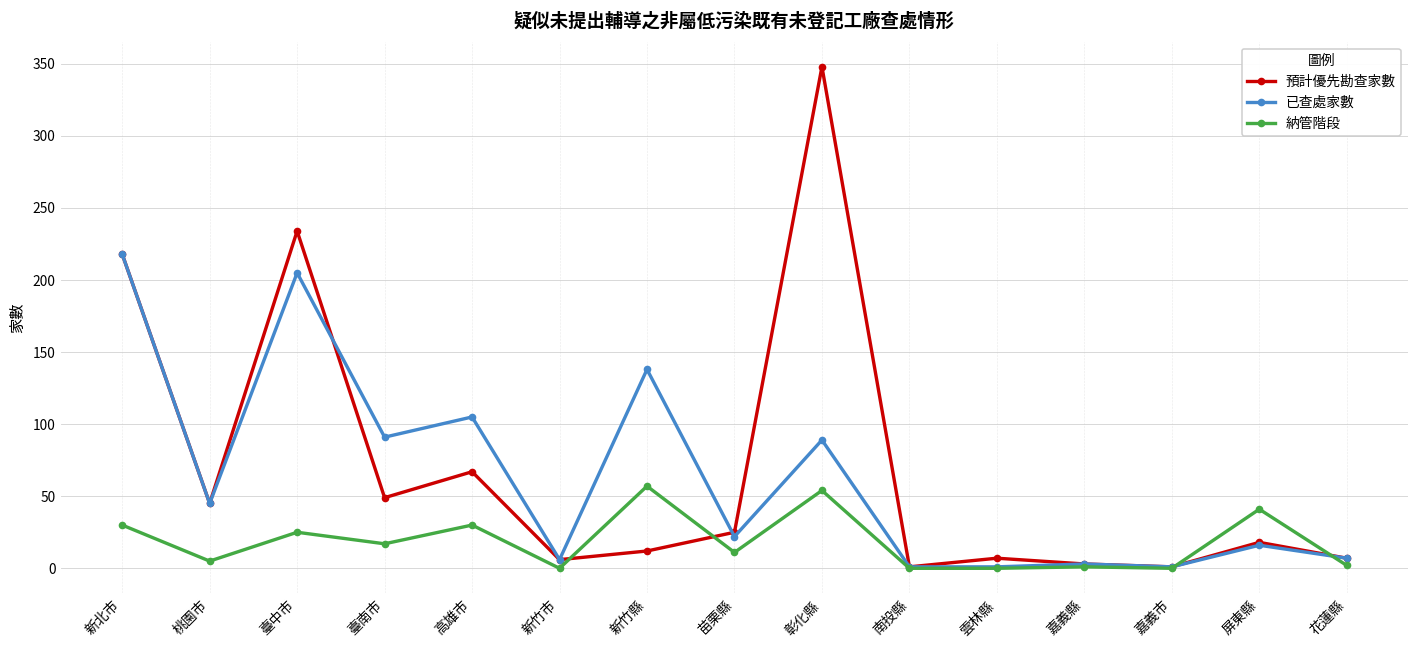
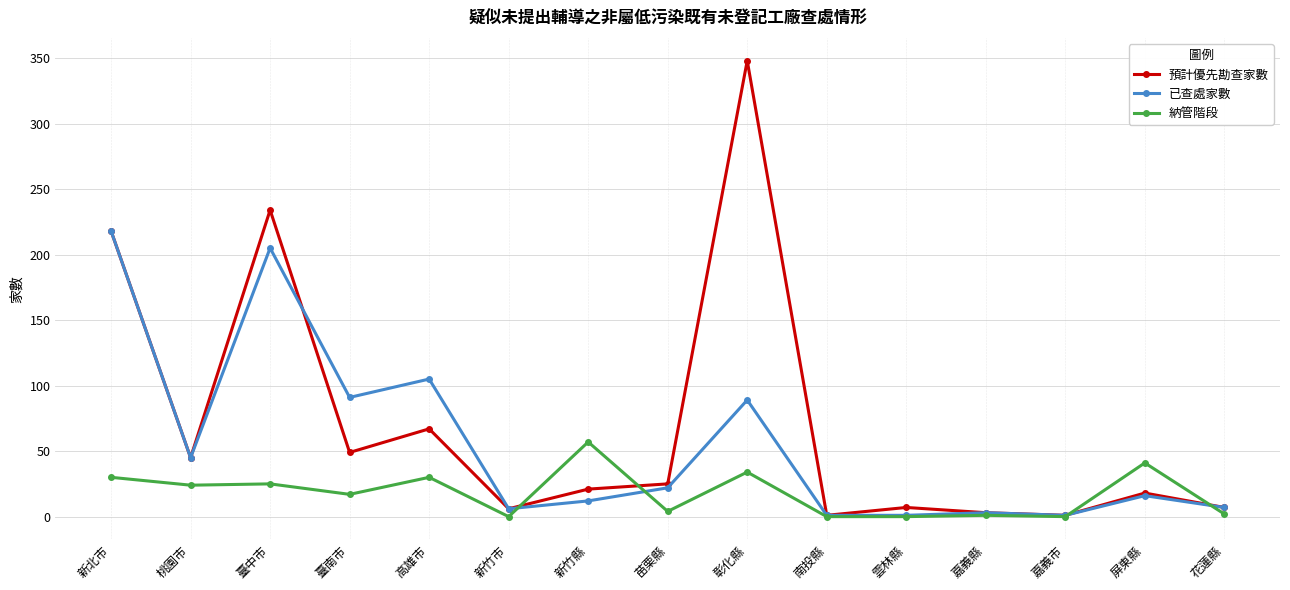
納管階段, 桃園市: 5 -> 24
預計優先勘查家數, 新竹縣: 12 -> 21
已查處家數, 新竹縣: 138 -> 12
納管階段, 苗栗縣: 11 -> 4
納管階段, 彰化縣: 54 -> 34
